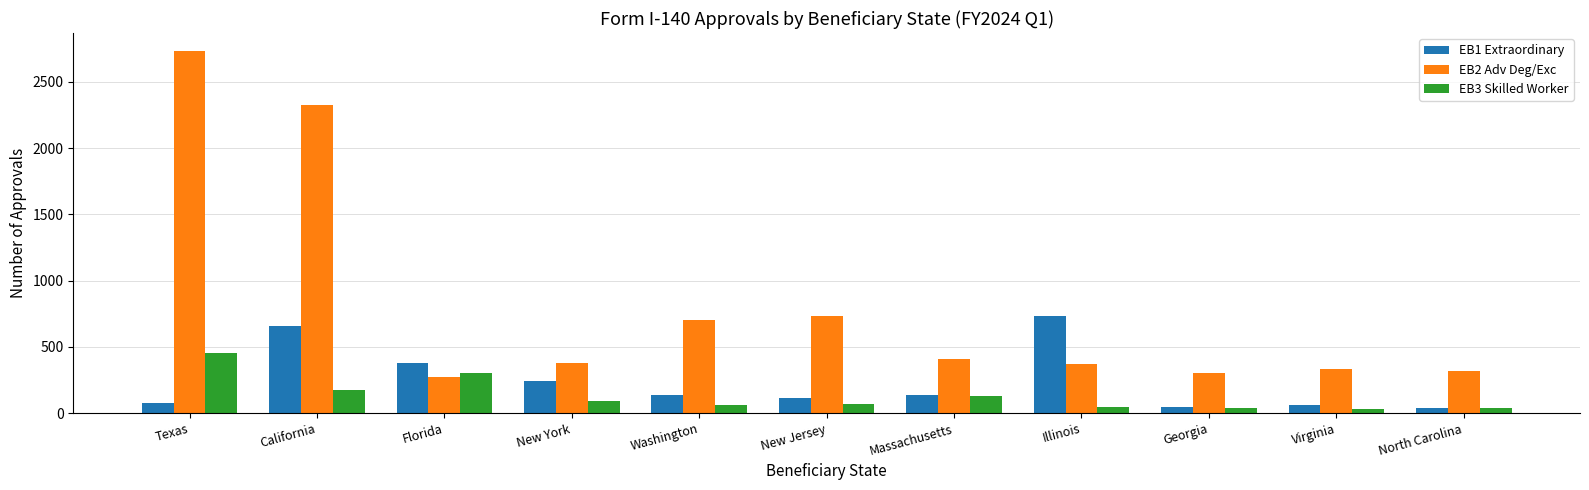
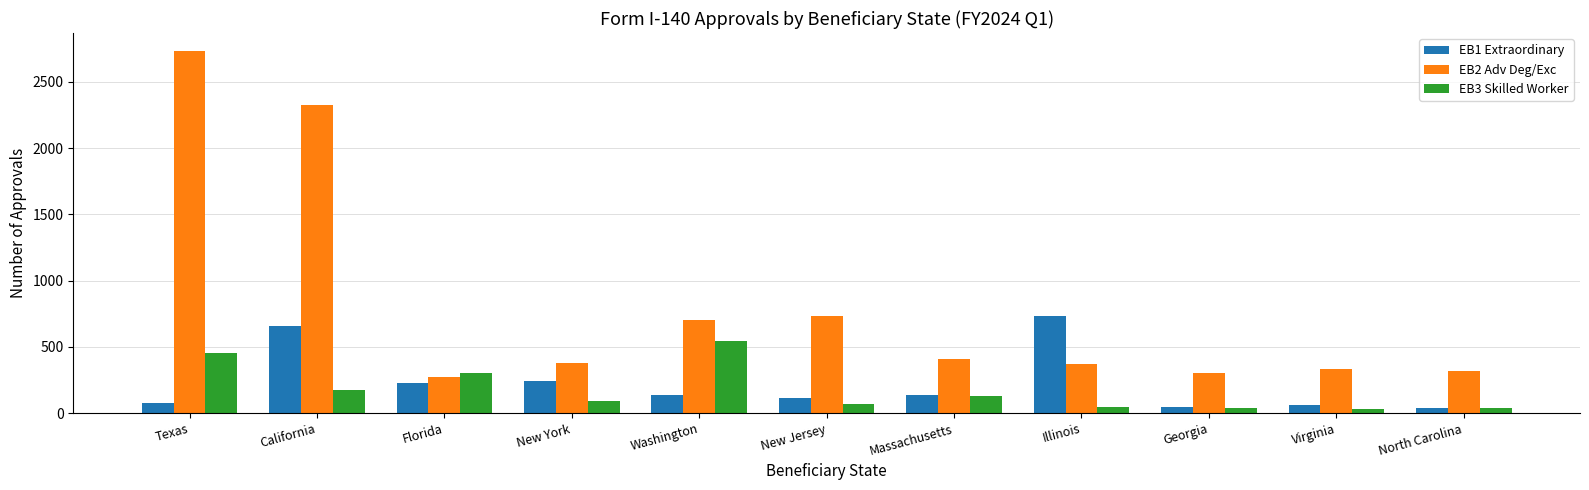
EB1 Extraordinary, Florida: 380 -> 230
EB3 Skilled Worker, Washington: 60 -> 550
